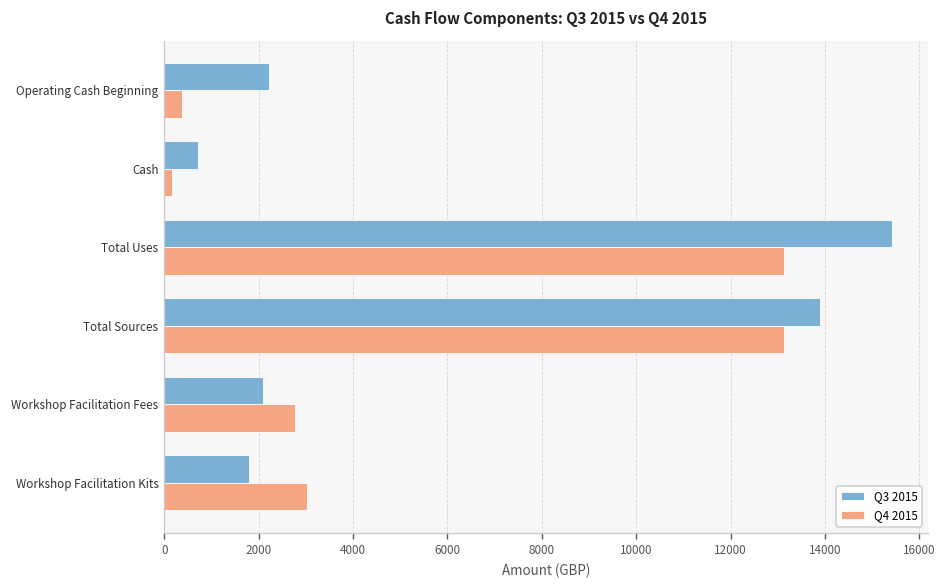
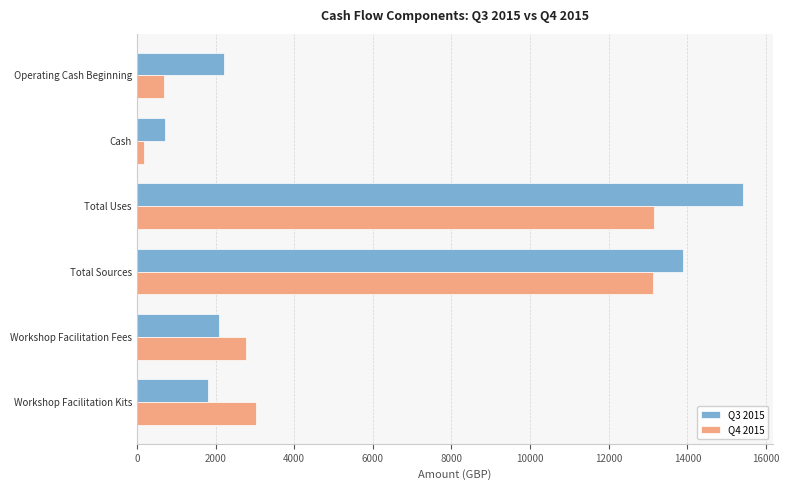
Q4 2015, Operating Cash Beginning: 400 -> 700
